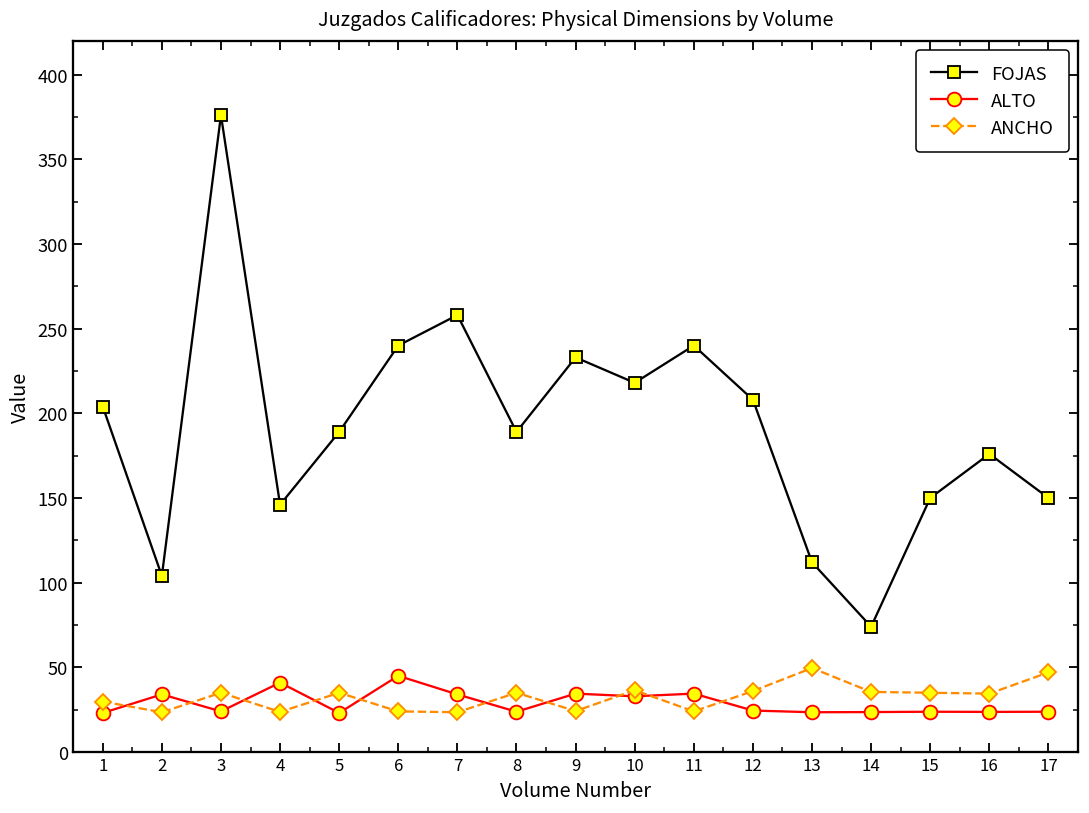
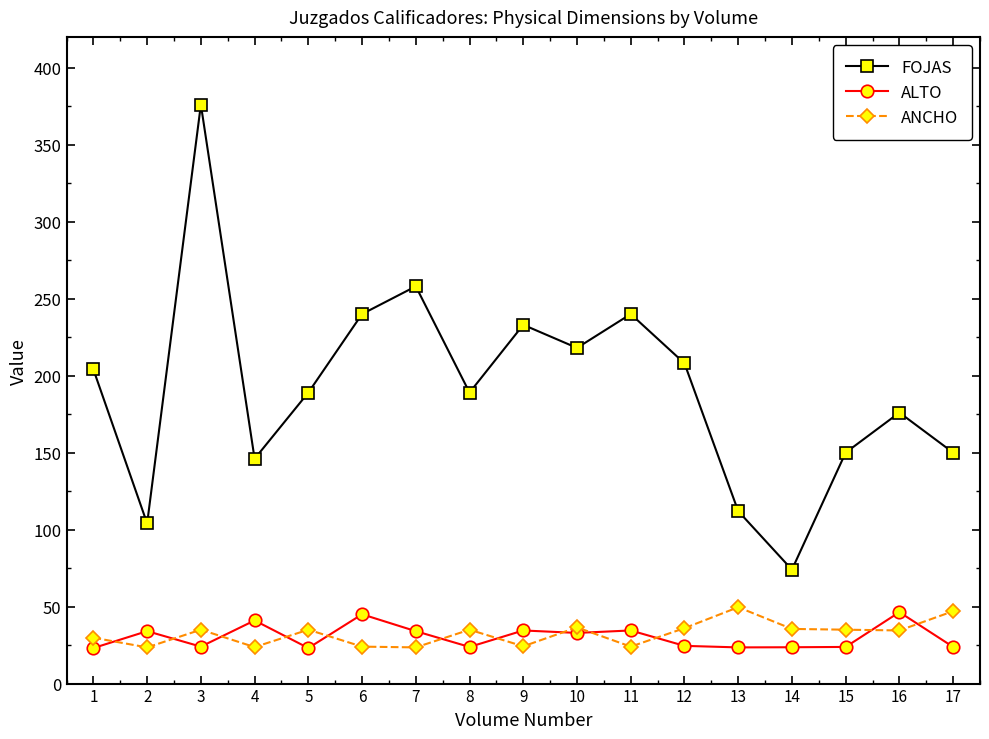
ALTO, 16: 24 -> 46
